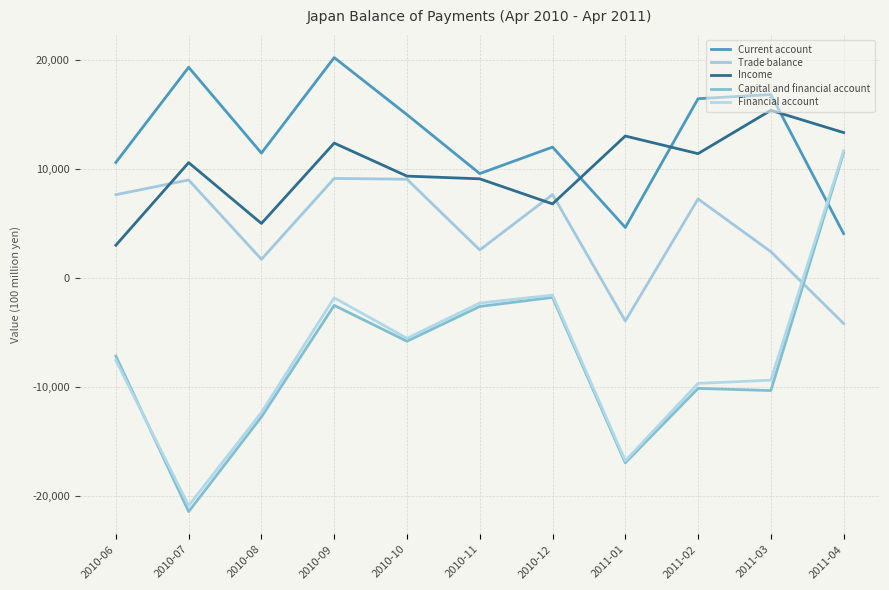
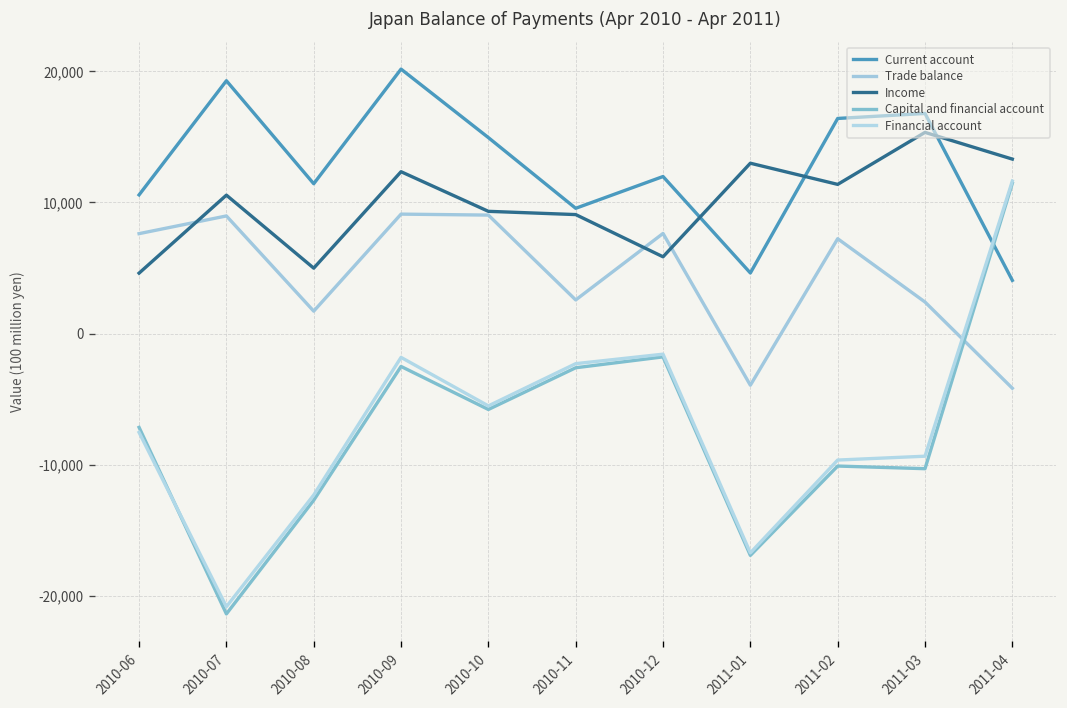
Income, 2010-06: 3,000 -> 4,600
Income, 2010-12: 6,800 -> 5,900
